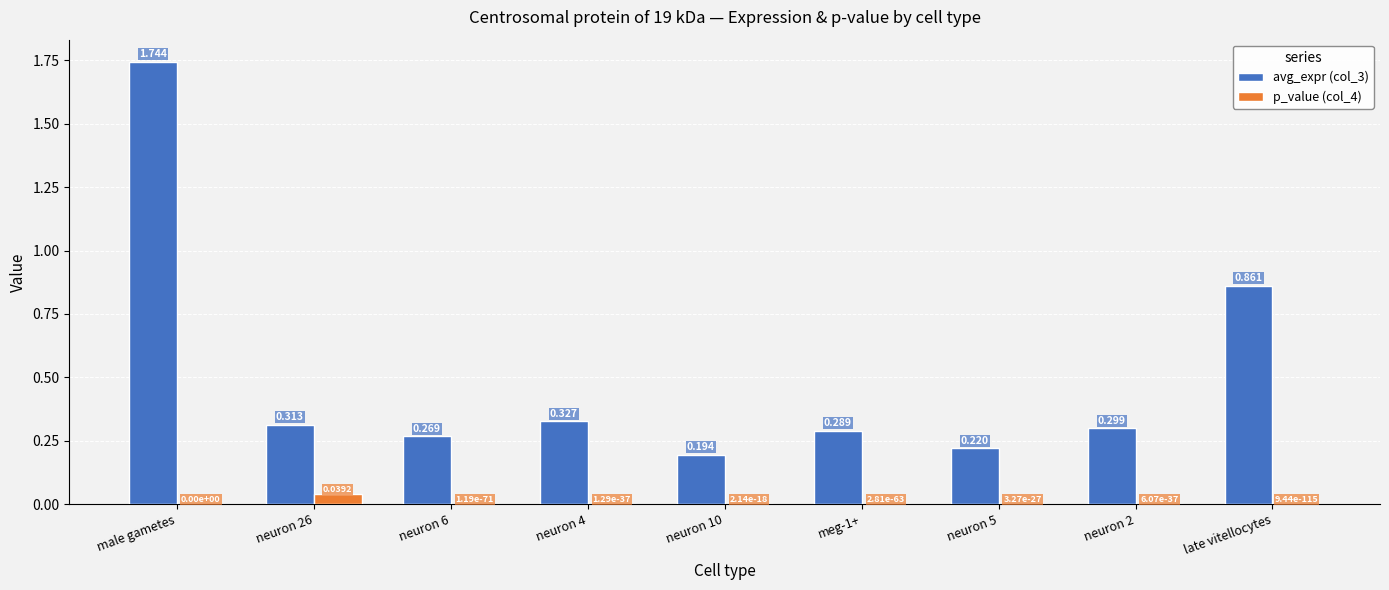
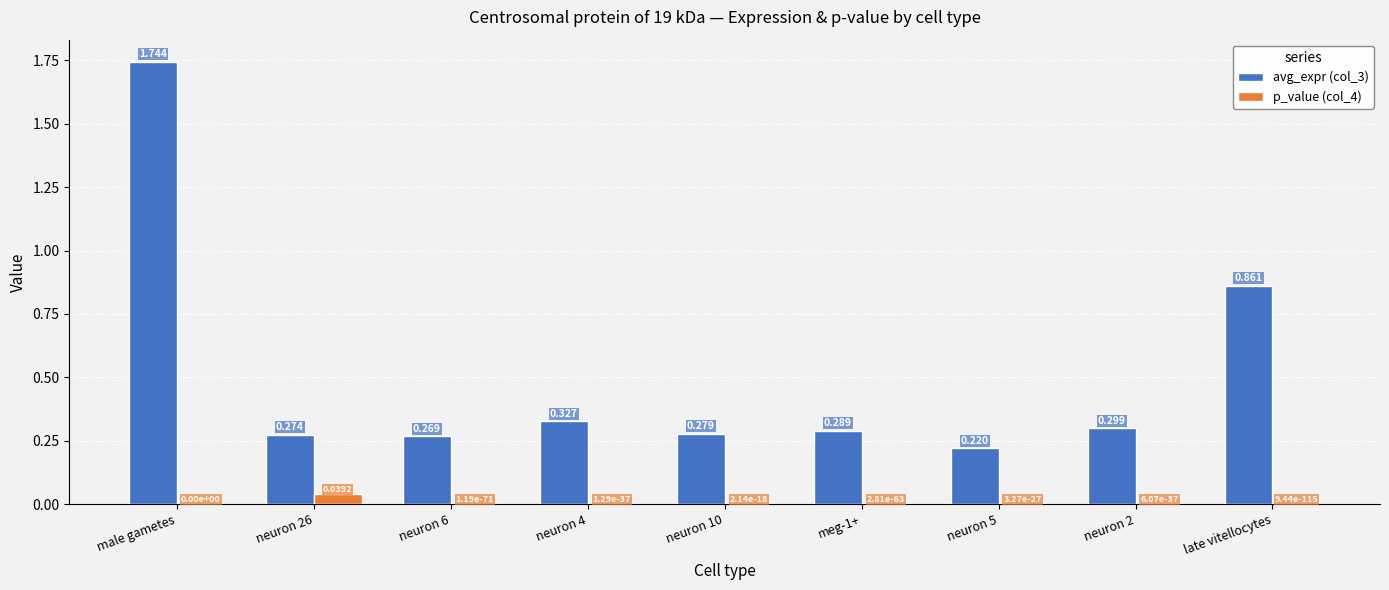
avg_expr (col_3), neuron 26: 0.313 -> 0.274
avg_expr (col_3), neuron 10: 0.194 -> 0.279
